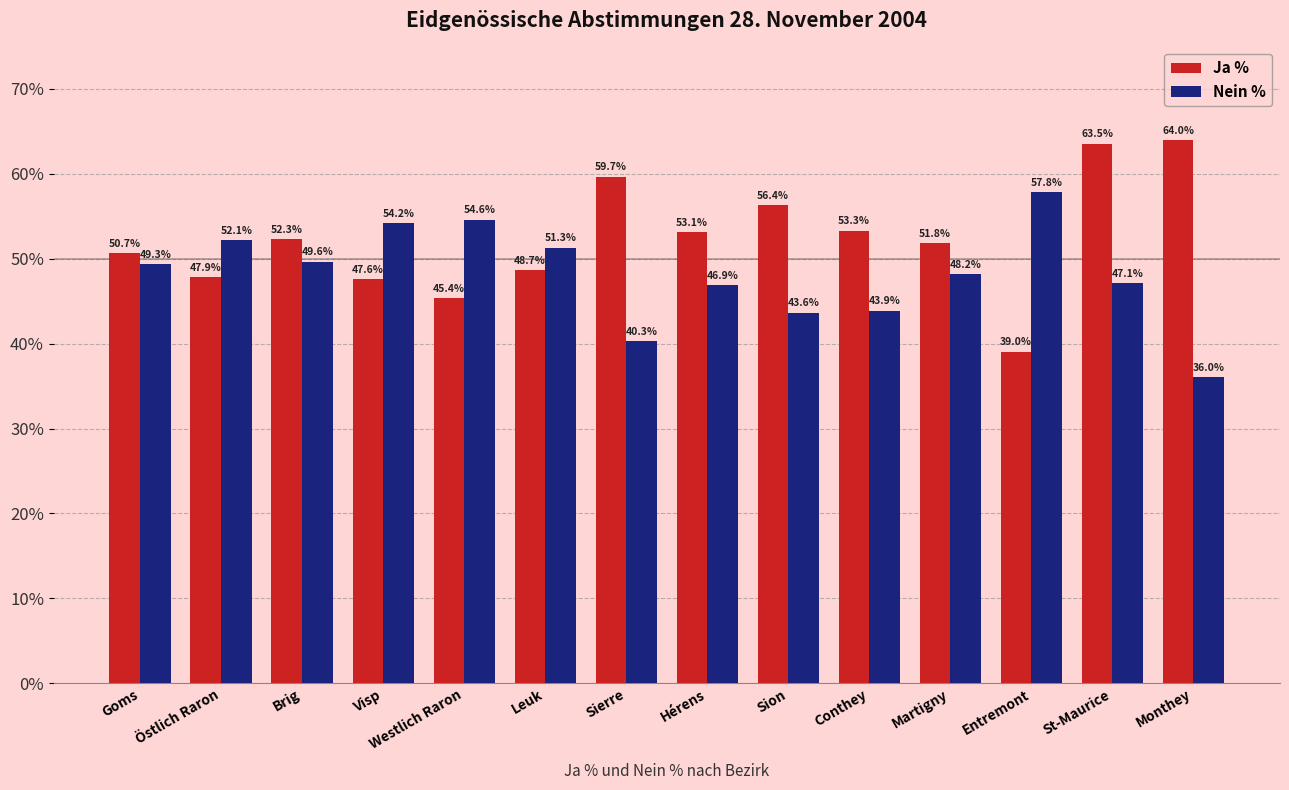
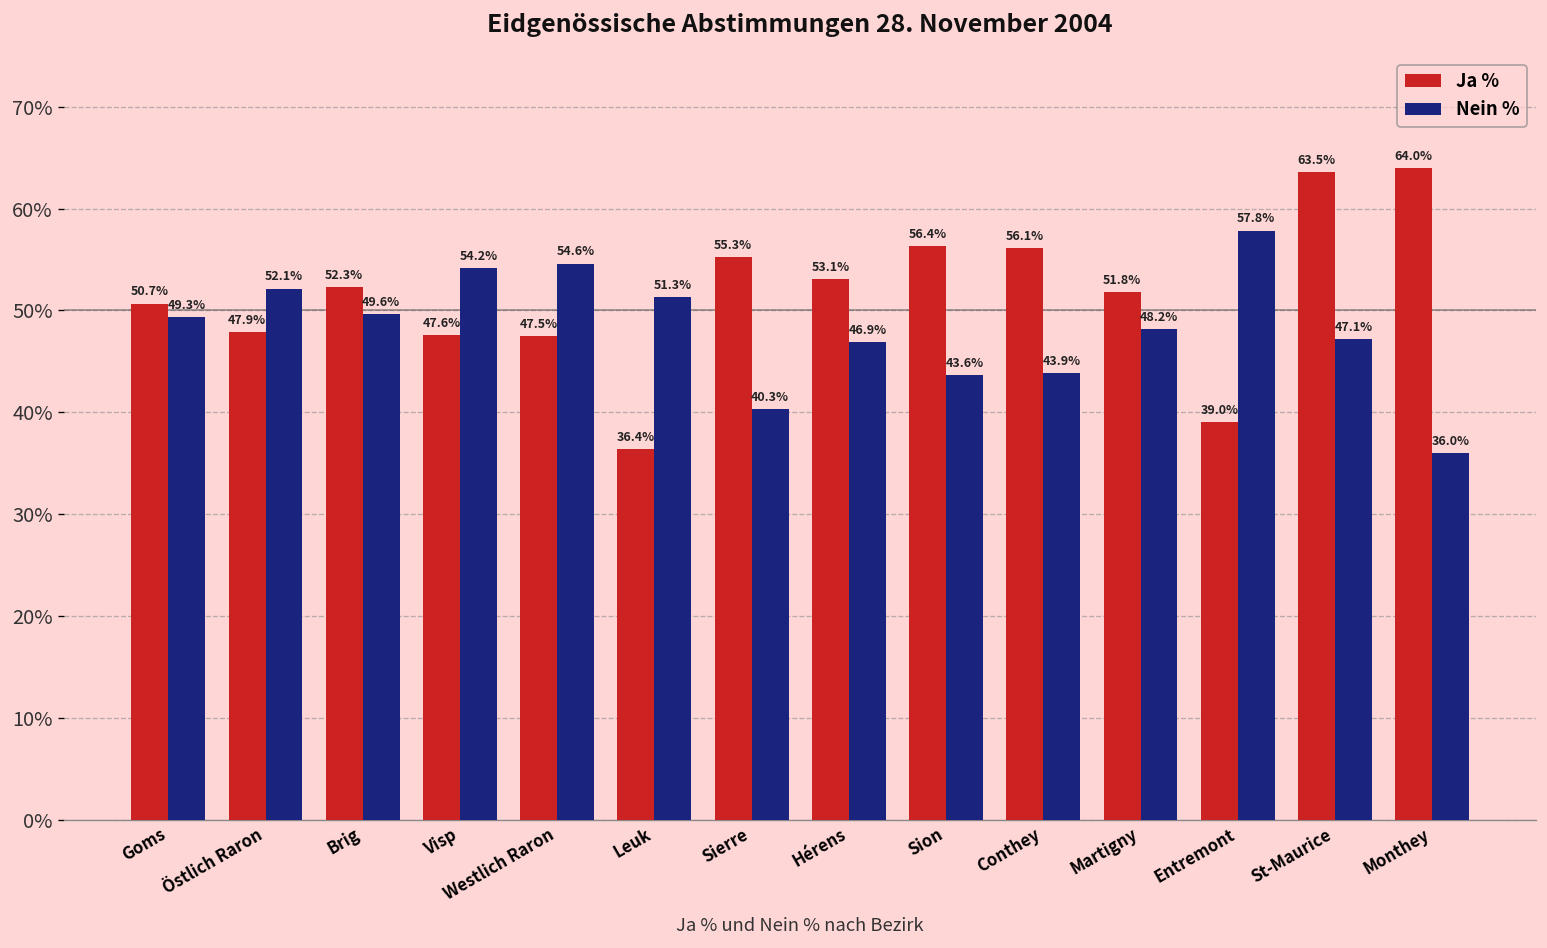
Ja %, Westlich Raron: 45.4% -> 47.5%
Ja %, Leuk: 48.7% -> 36.4%
Ja %, Sierre: 59.7% -> 55.3%
Ja %, Conthey: 53.3% -> 56.1%
